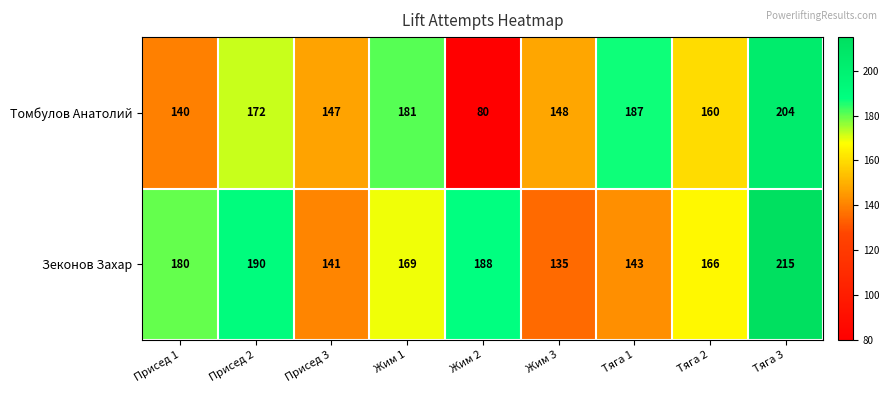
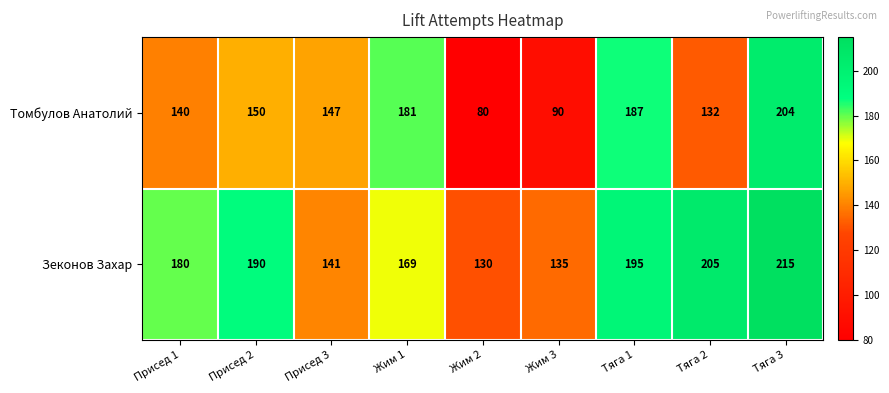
Томбулов Анатолий, Присед 2: 172 -> 150
Томбулов Анатолий, Жим 3: 148 -> 90
Томбулов Анатолий, Тяга 2: 160 -> 132
Зеконов Захар, Жим 2: 188 -> 130
Зеконов Захар, Тяга 1: 143 -> 195
Зеконов Захар, Тяга 2: 166 -> 205
